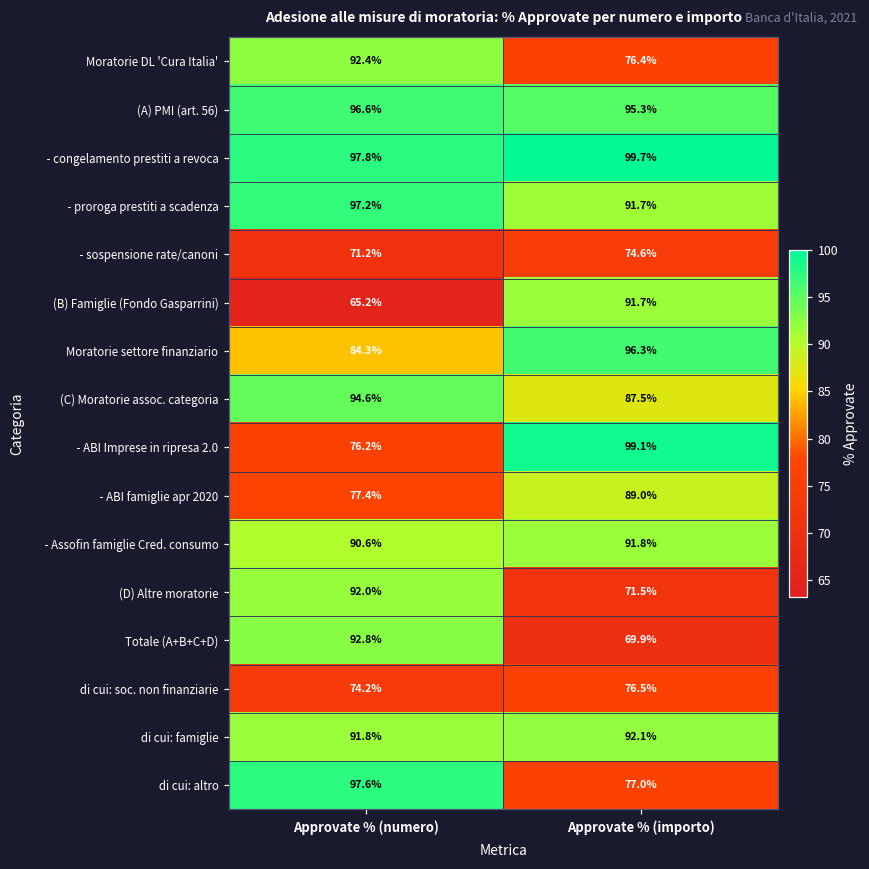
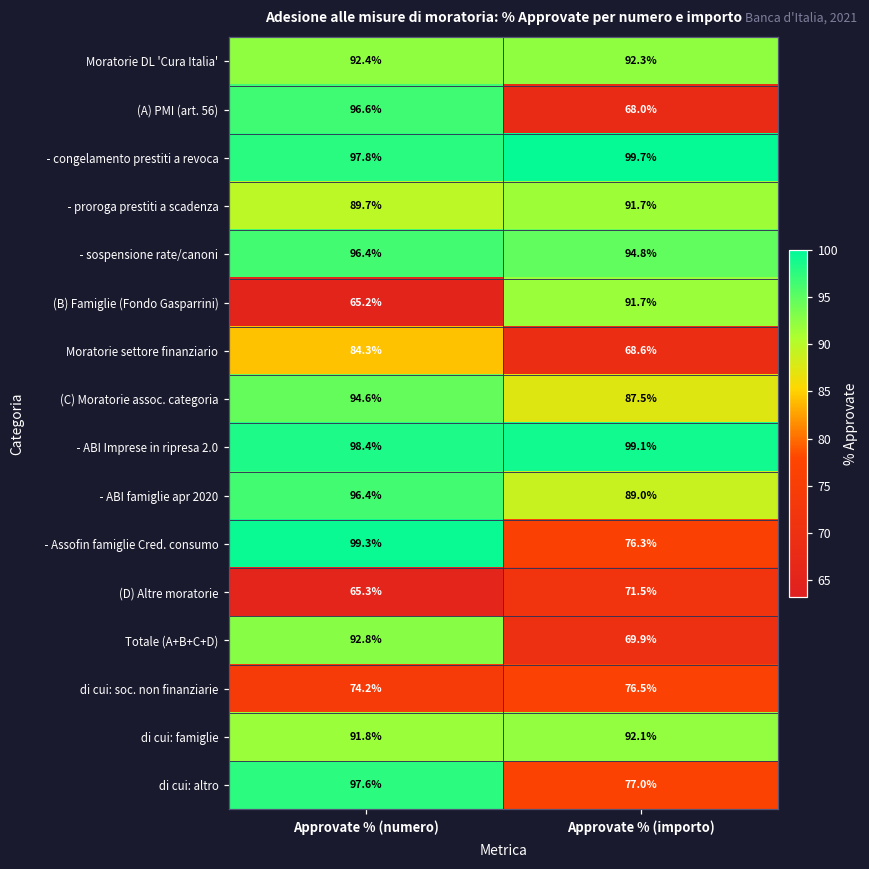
Moratorie DL 'Cura Italia', Approvate % (importo): 76.4% -> 92.3%
(A) PMI (art. 56), Approvate % (importo): 95.3% -> 68.0%
- proroga prestiti a scadenza, Approvate % (numero): 97.2% -> 89.7%
- sospensione rate/canoni, Approvate % (numero): 71.2% -> 96.4%
- sospensione rate/canoni, Approvate % (importo): 74.6% -> 94.8%
Moratorie settore finanziario, Approvate % (importo): 96.3% -> 68.6%
- ABI Imprese in ripresa 2.0, Approvate % (numero): 76.2% -> 98.4%
- ABI famiglie apr 2020, Approvate % (numero): 77.4% -> 96.4%
- Assofin famiglie Cred. consumo, Approvate % (numero): 90.6% -> 99.3%
- Assofin famiglie Cred. consumo, Approvate % (importo): 91.8% -> 76.3%
(D) Altre moratorie, Approvate % (numero): 92.0% -> 65.3%
